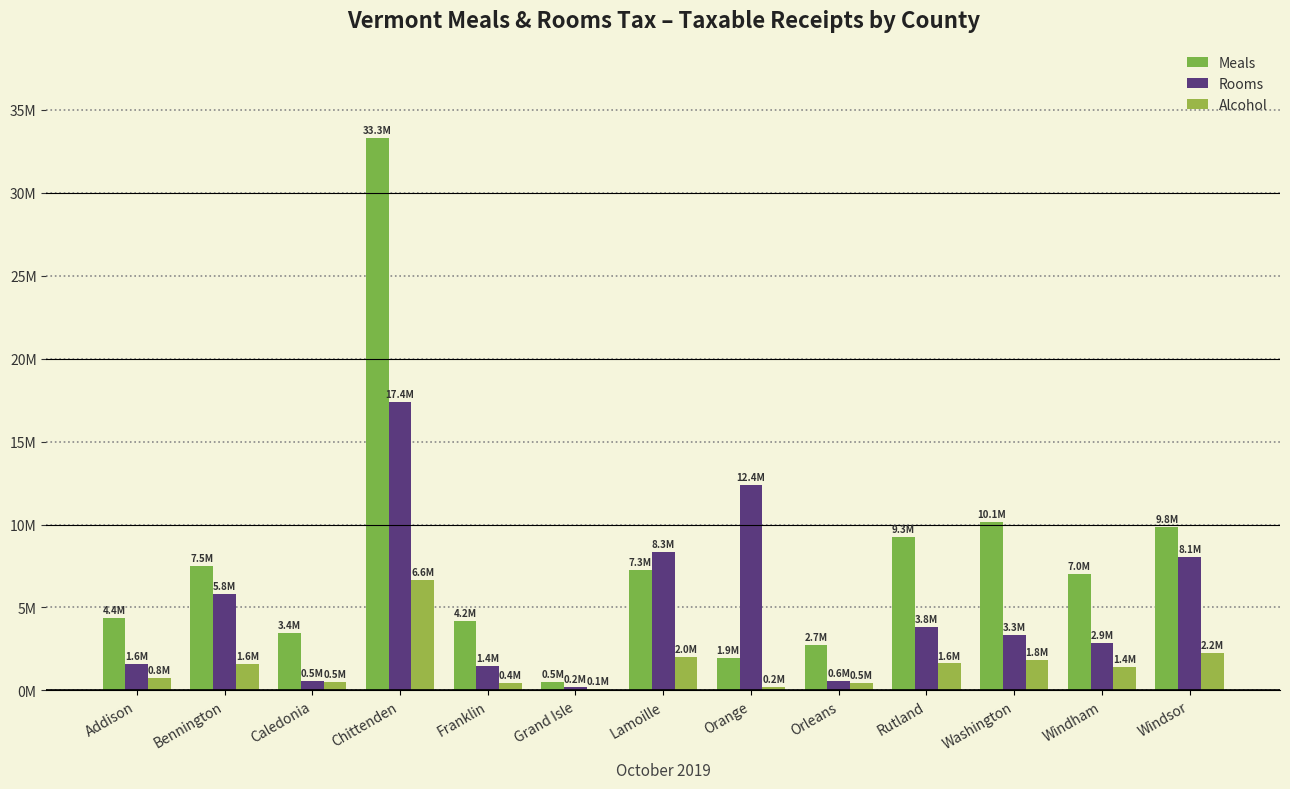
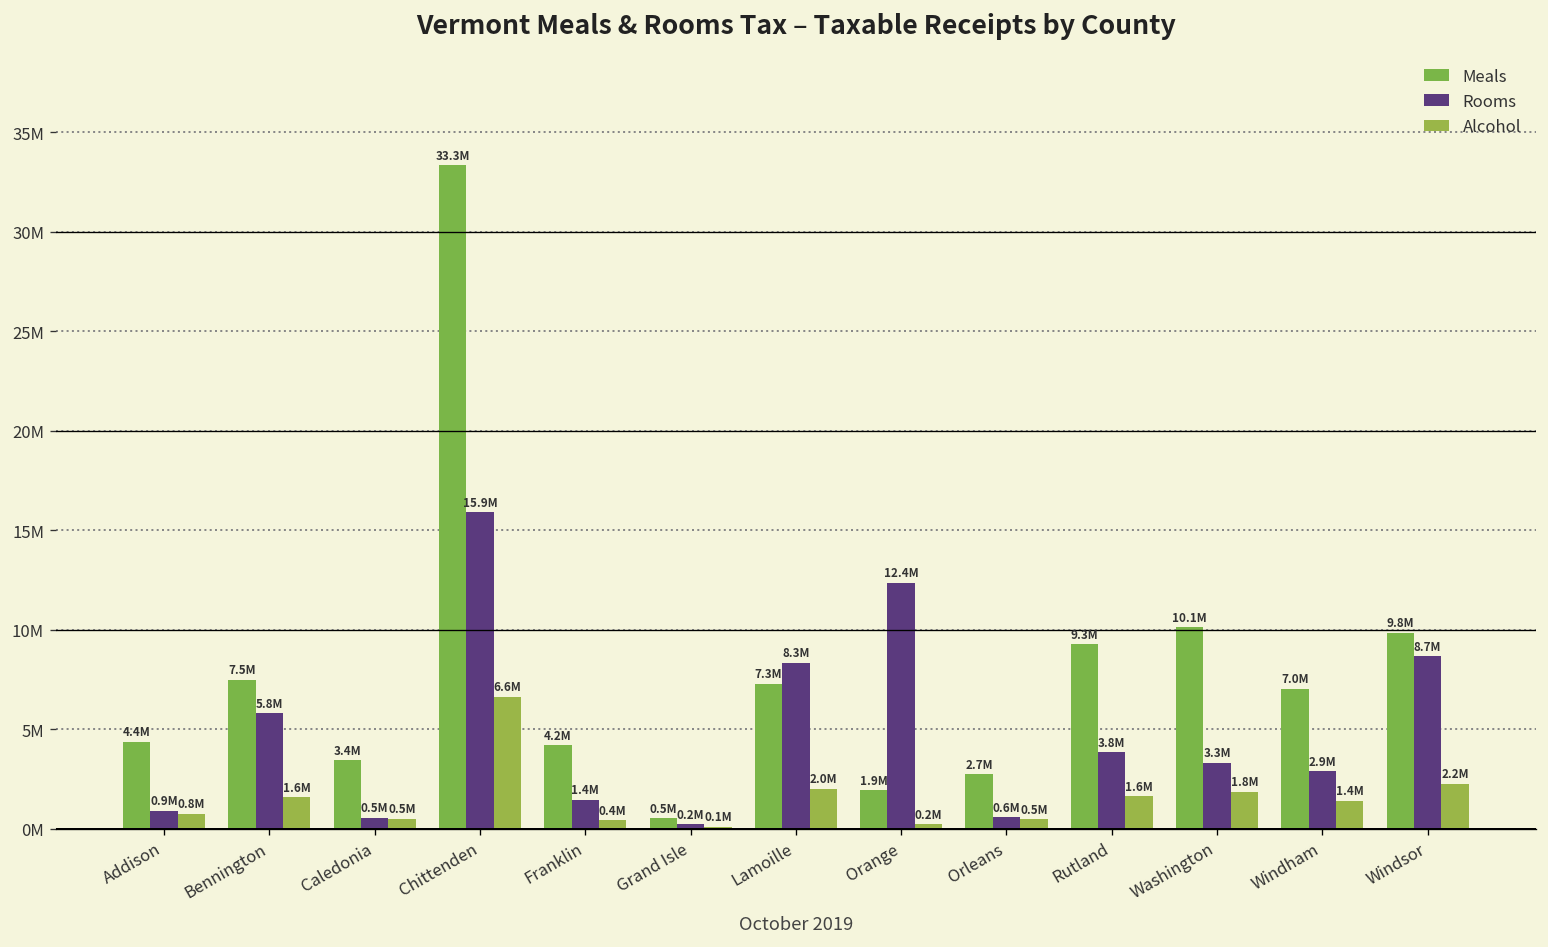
Rooms, Addison: 1.6M -> 0.9M
Rooms, Chittenden: 17.4M -> 15.9M
Rooms, Windsor: 8.1M -> 8.7M
